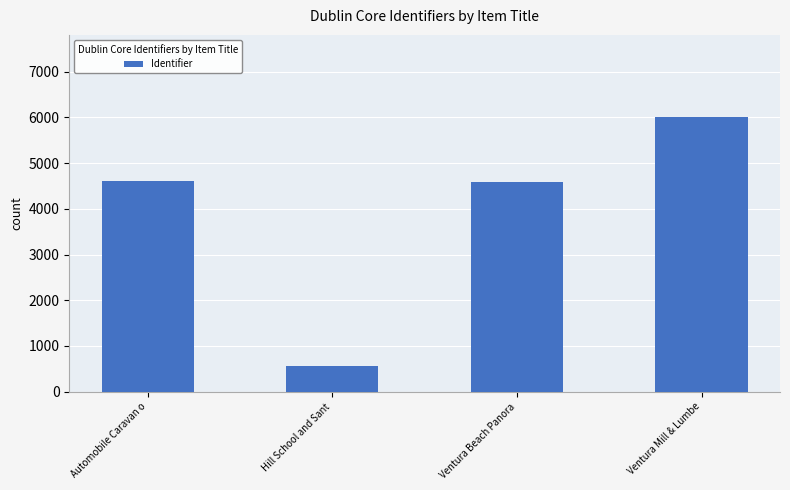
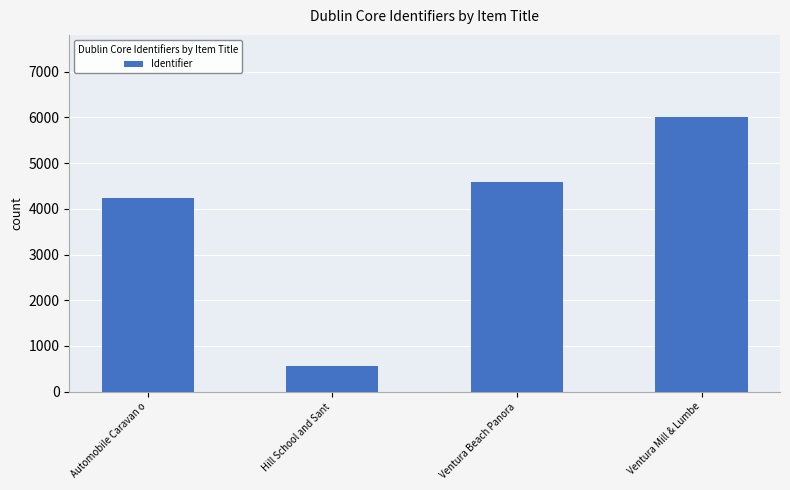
Automobile Caravan o: 4600 -> 4200
